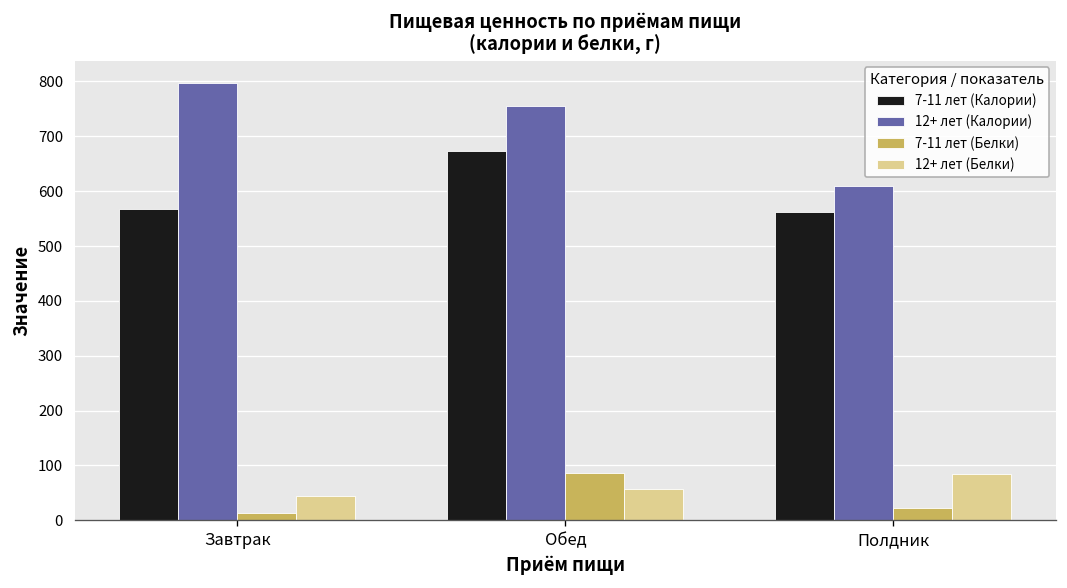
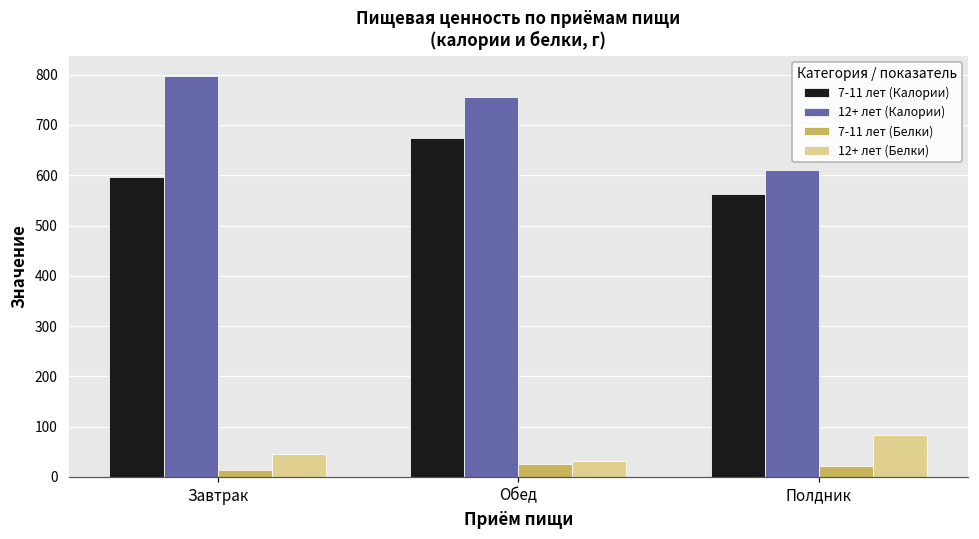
7-11 лет (Калории), Завтрак: 570 -> 600
7-11 лет (Белки), Обед: 90 -> 30
12+ лет (Белки), Обед: 60 -> 30
